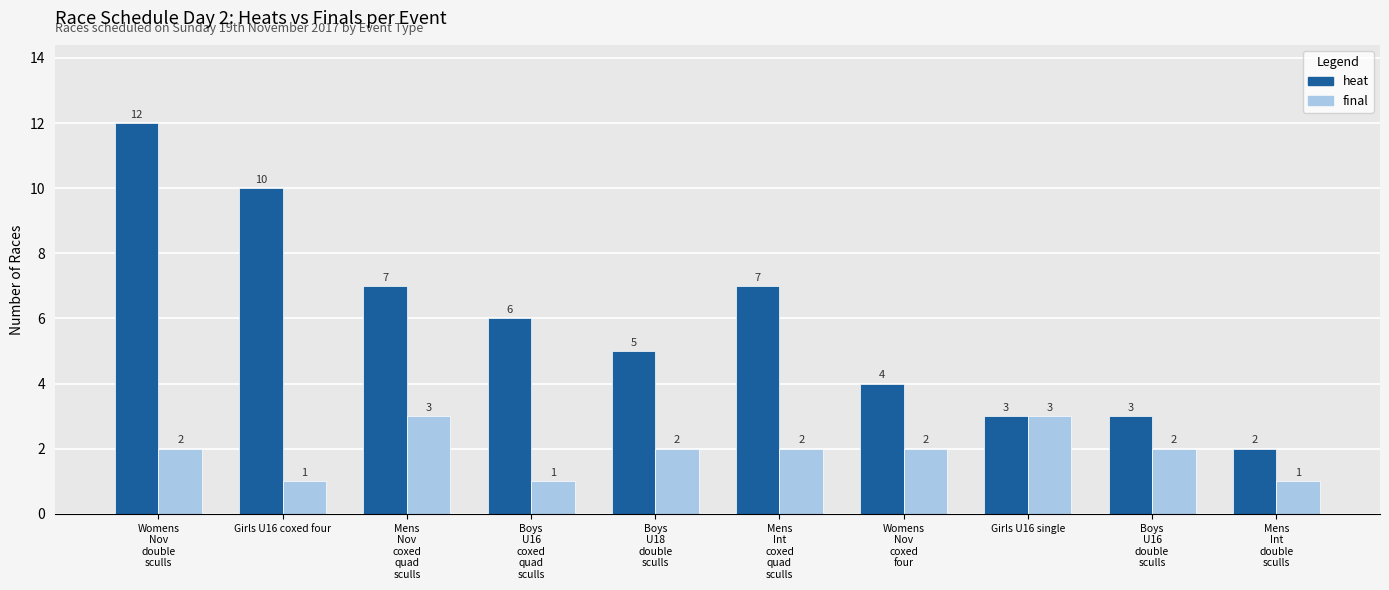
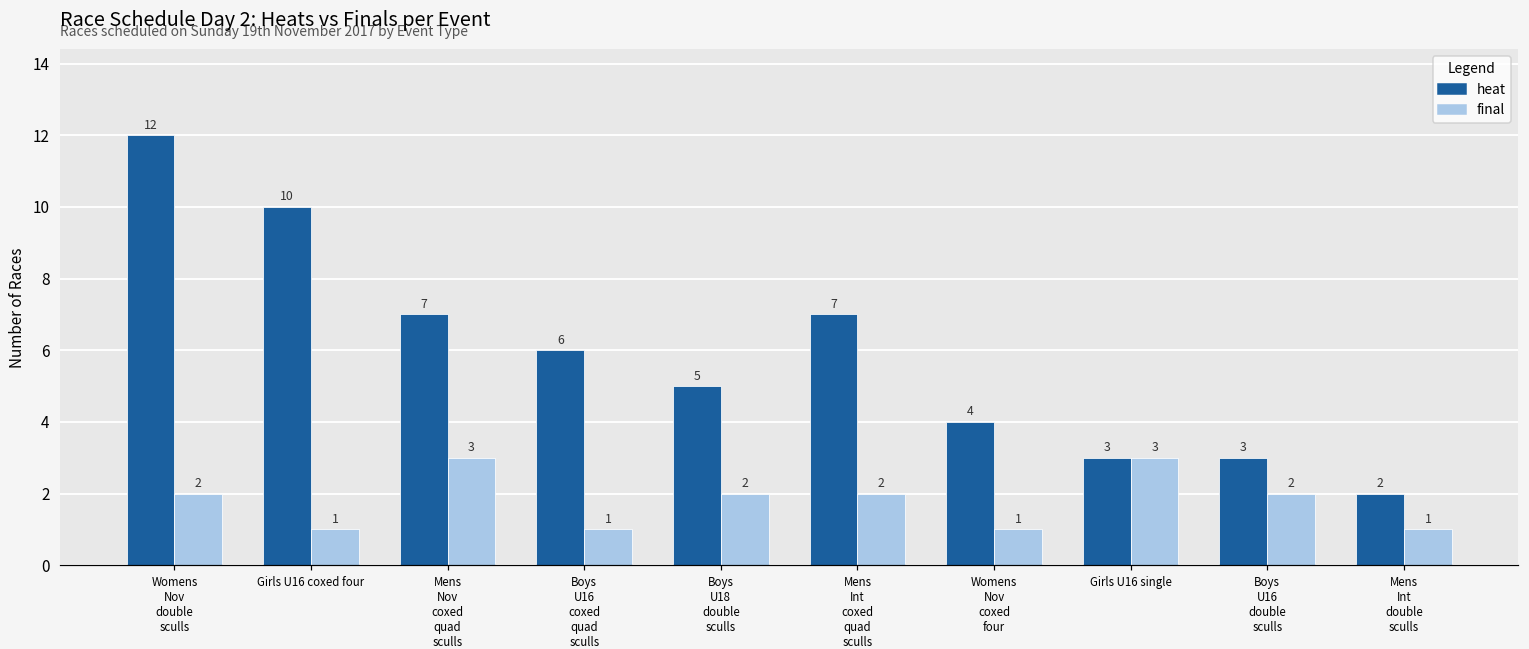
final, Womens Nov coxed four: 2 -> 1
